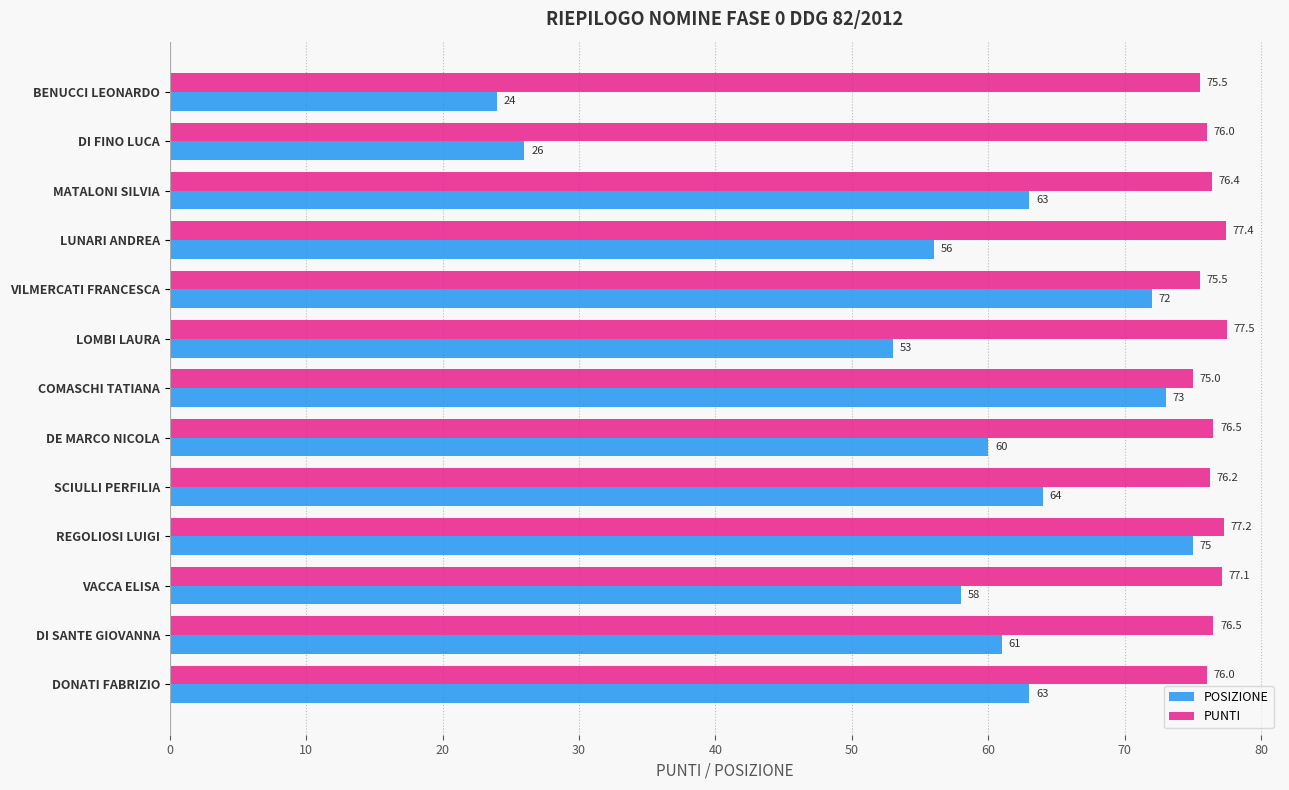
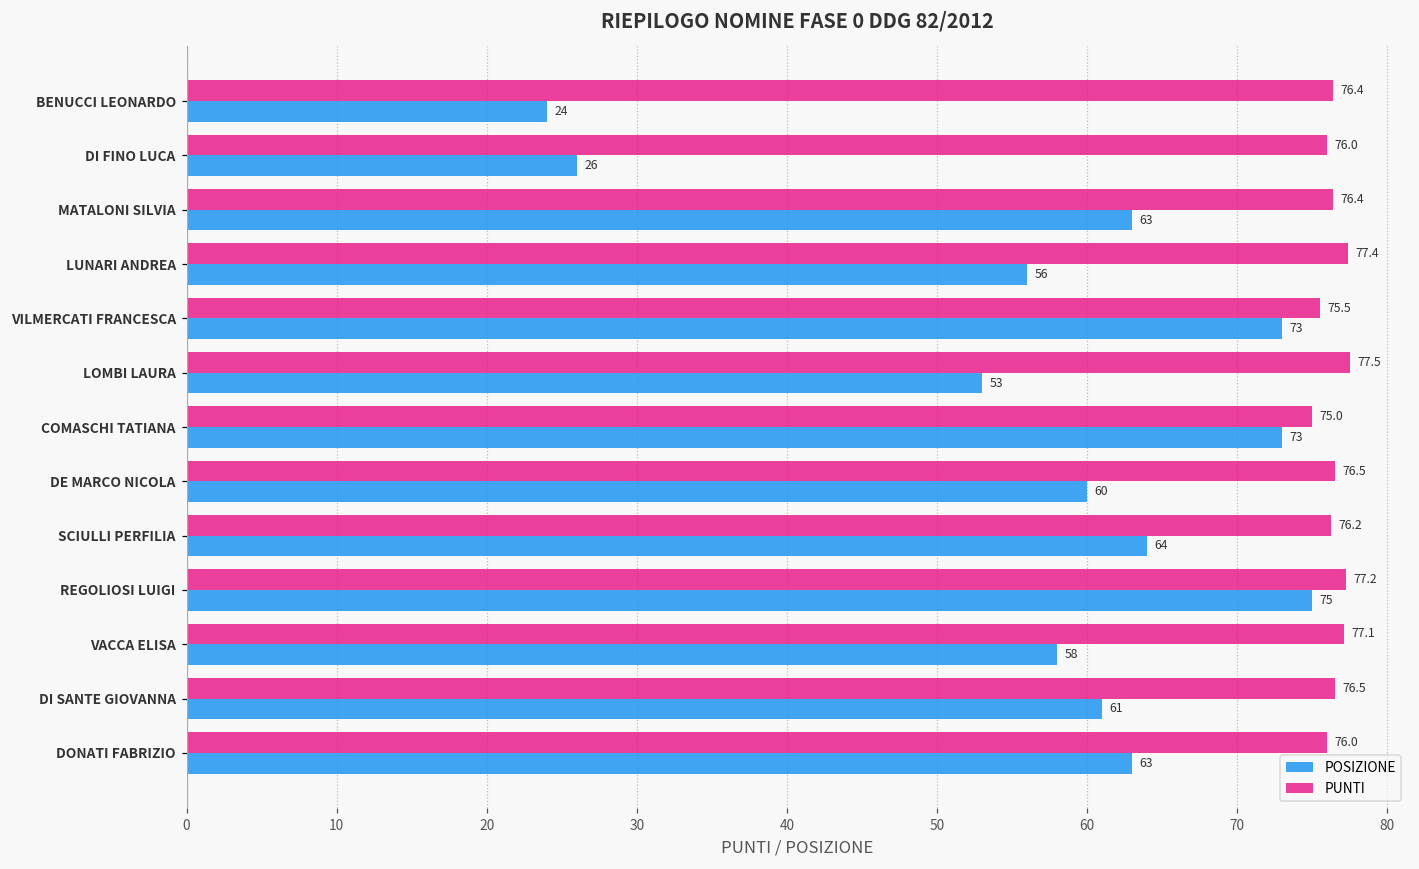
PUNTI, BENUCCI LEONARDO: 75.5 -> 76.4
POSIZIONE, VILMERCATI FRANCESCA: 72 -> 73
